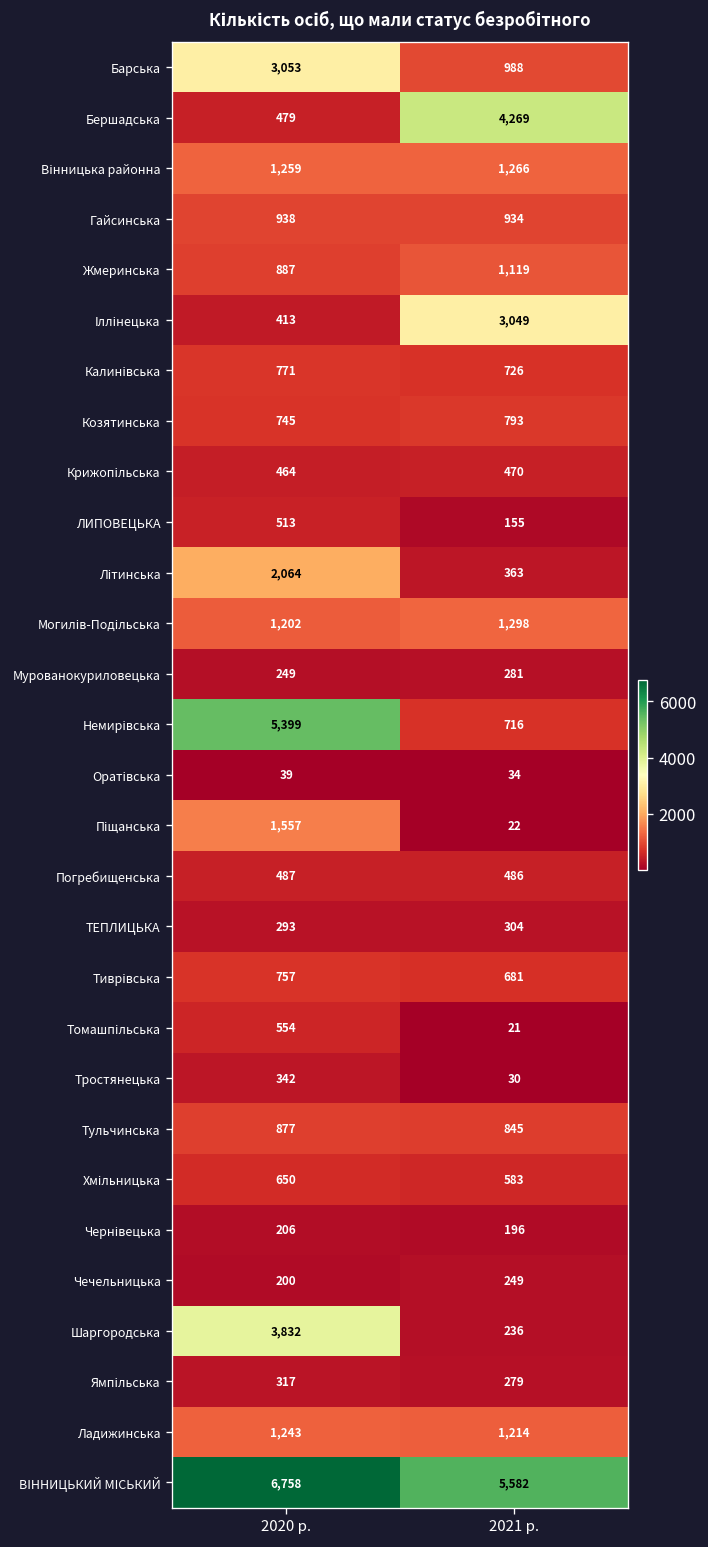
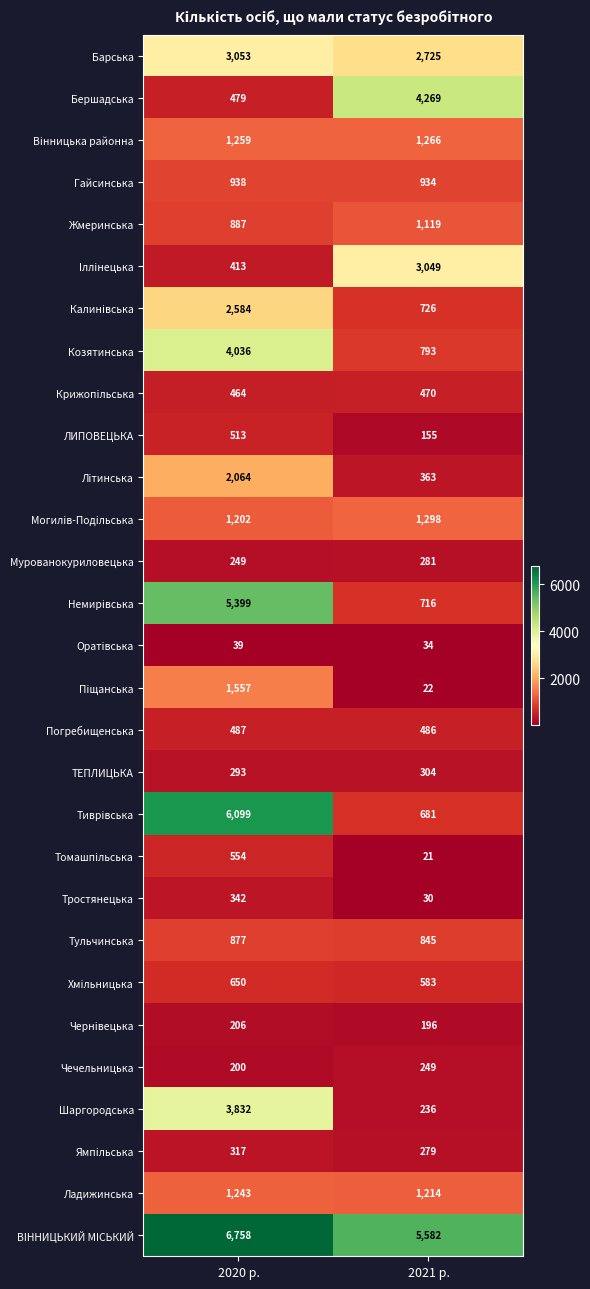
Барська, 2021 р.: 988 -> 2,725
Калинівська, 2020 р.: 771 -> 2,584
Козятинська, 2020 р.: 745 -> 4,036
Тиврівська, 2020 р.: 757 -> 6,099
